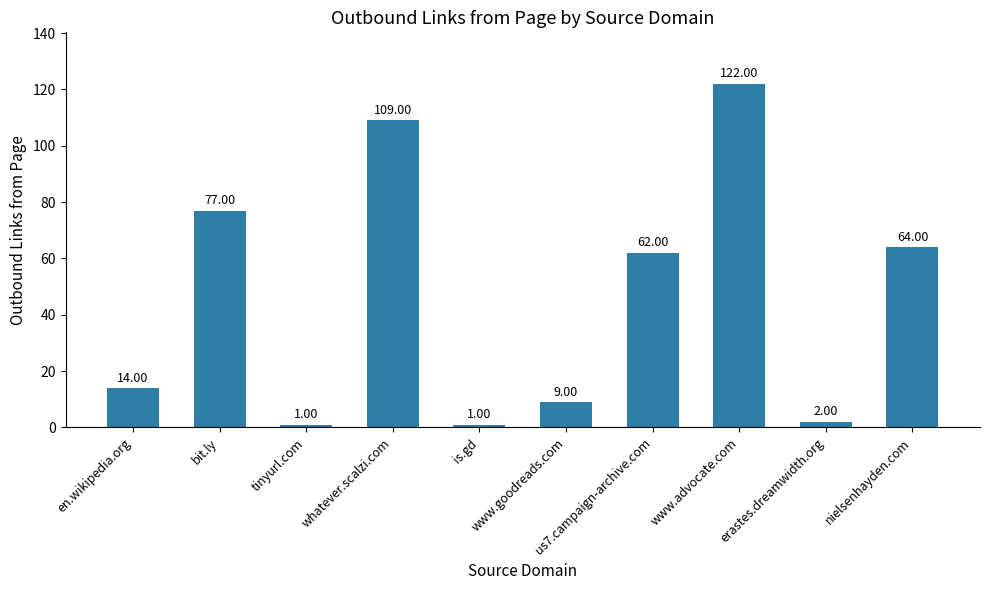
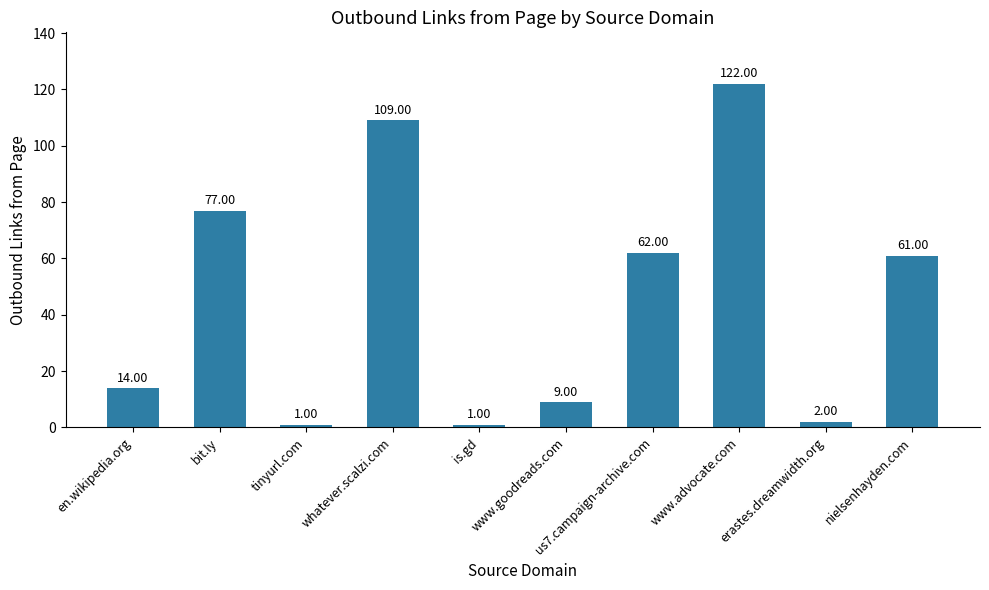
nielsenhayden.com: 64.00 -> 61.00
